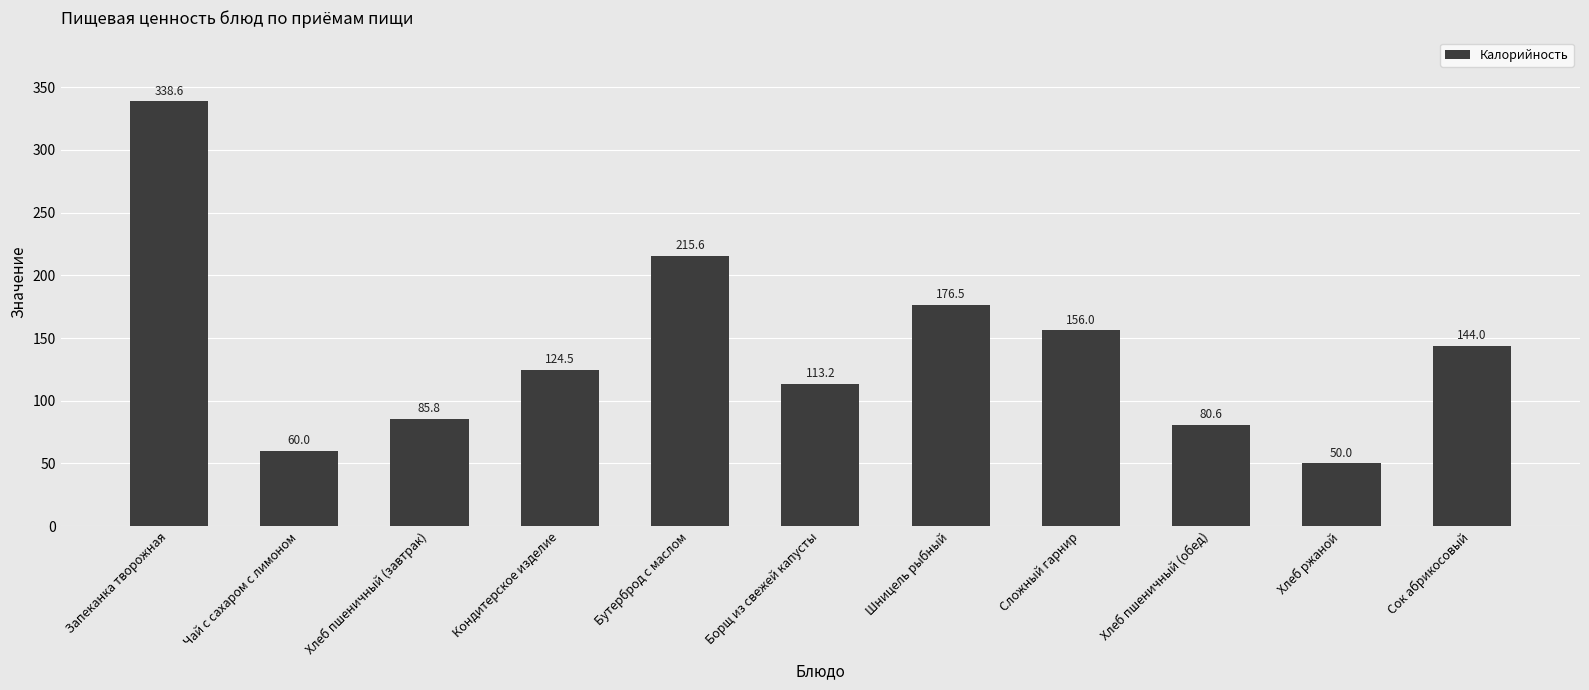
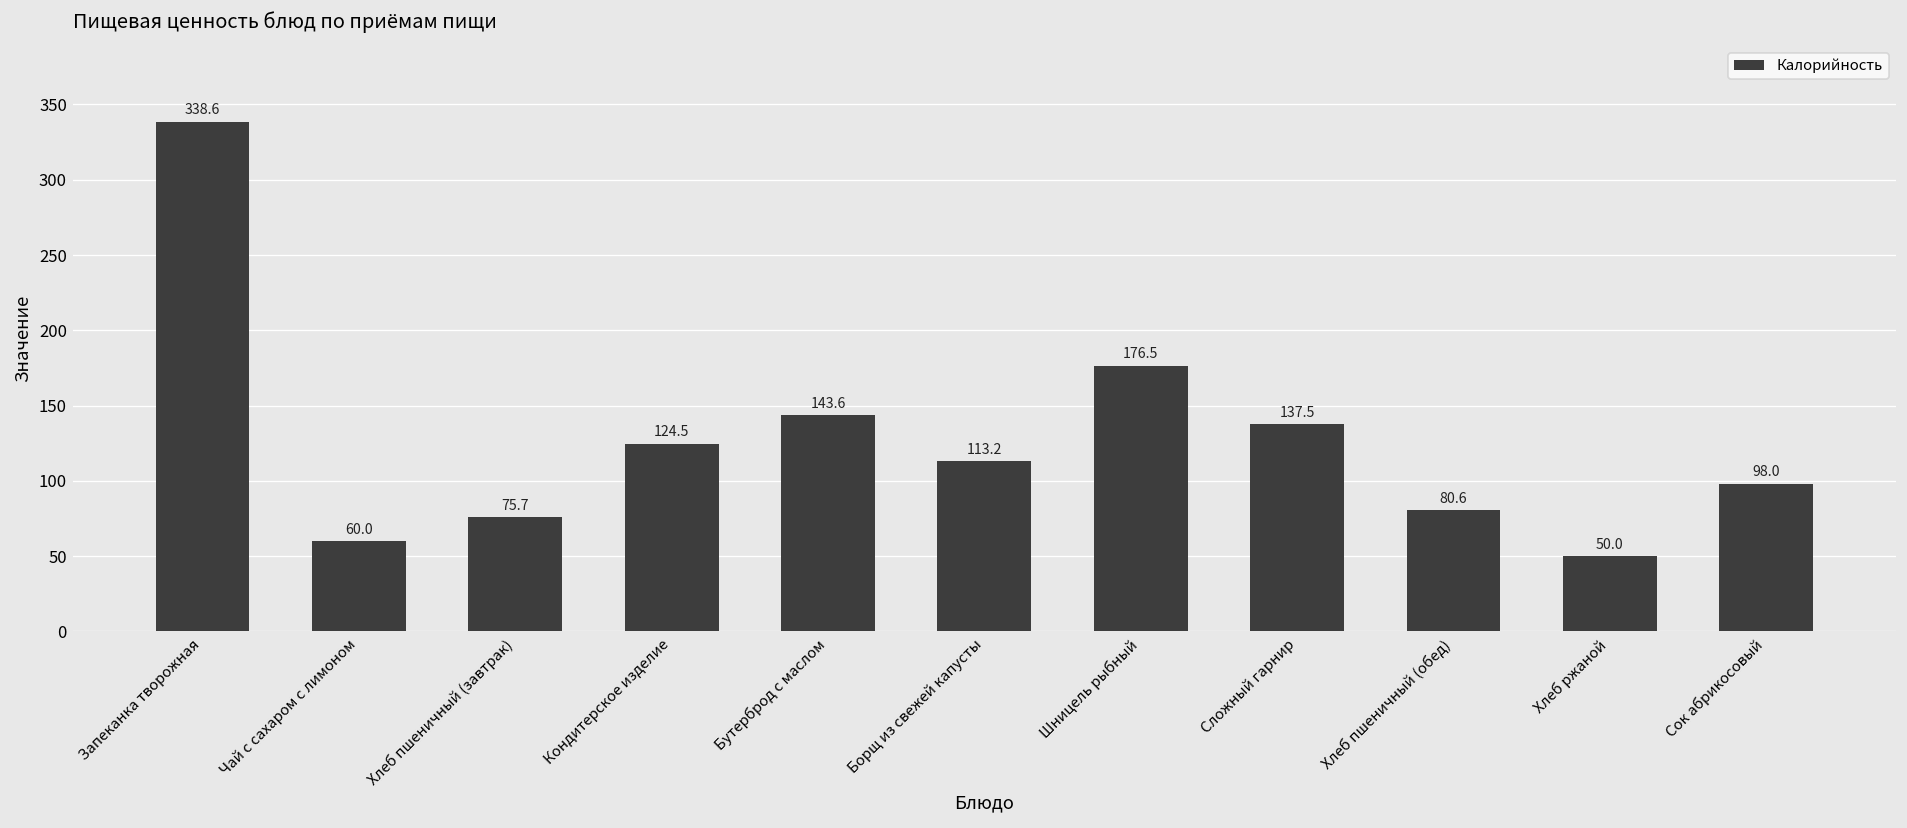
Хлеб пшеничный (завтрак): 85.8 -> 75.7
Бутерброд с маслом: 215.6 -> 143.6
Сложный гарнир: 156.0 -> 137.5
Сок абрикосовый: 144.0 -> 98.0
